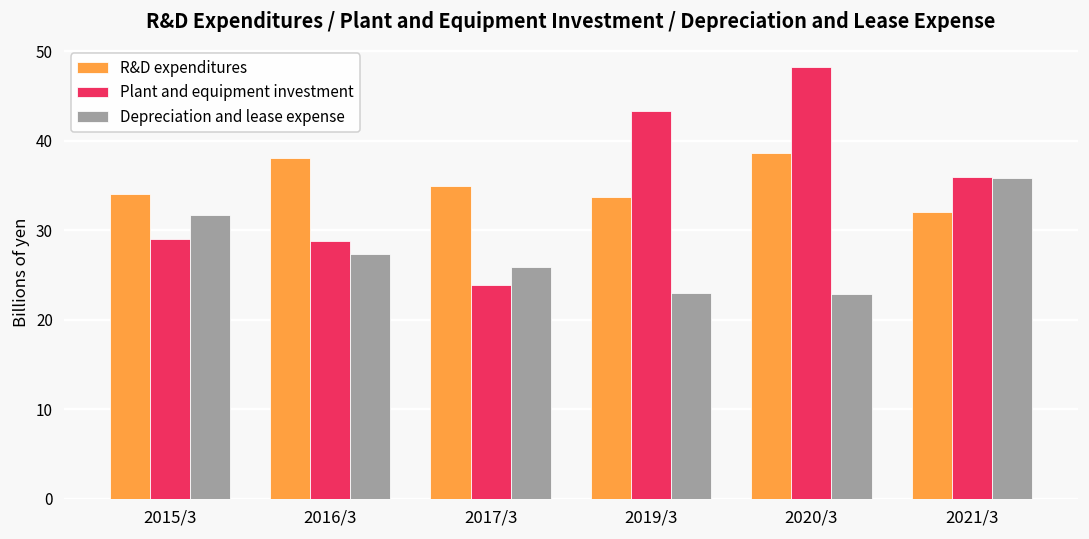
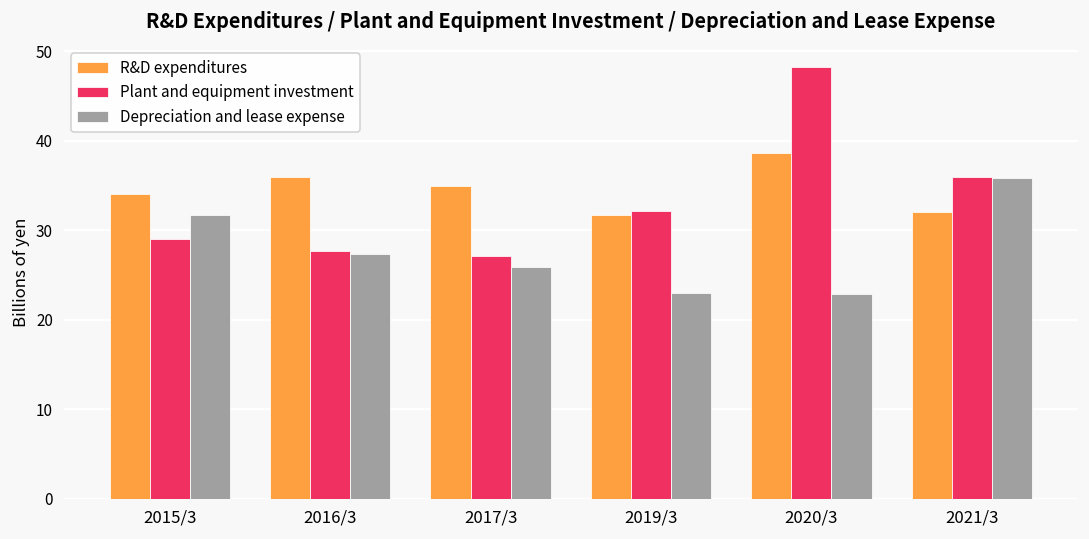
R&D expenditures, 2016/3: 38 -> 36
Plant and equipment investment, 2016/3: 29 -> 28
Plant and equipment investment, 2017/3: 24 -> 27
R&D expenditures, 2019/3: 34 -> 32
Plant and equipment investment, 2019/3: 43 -> 32
